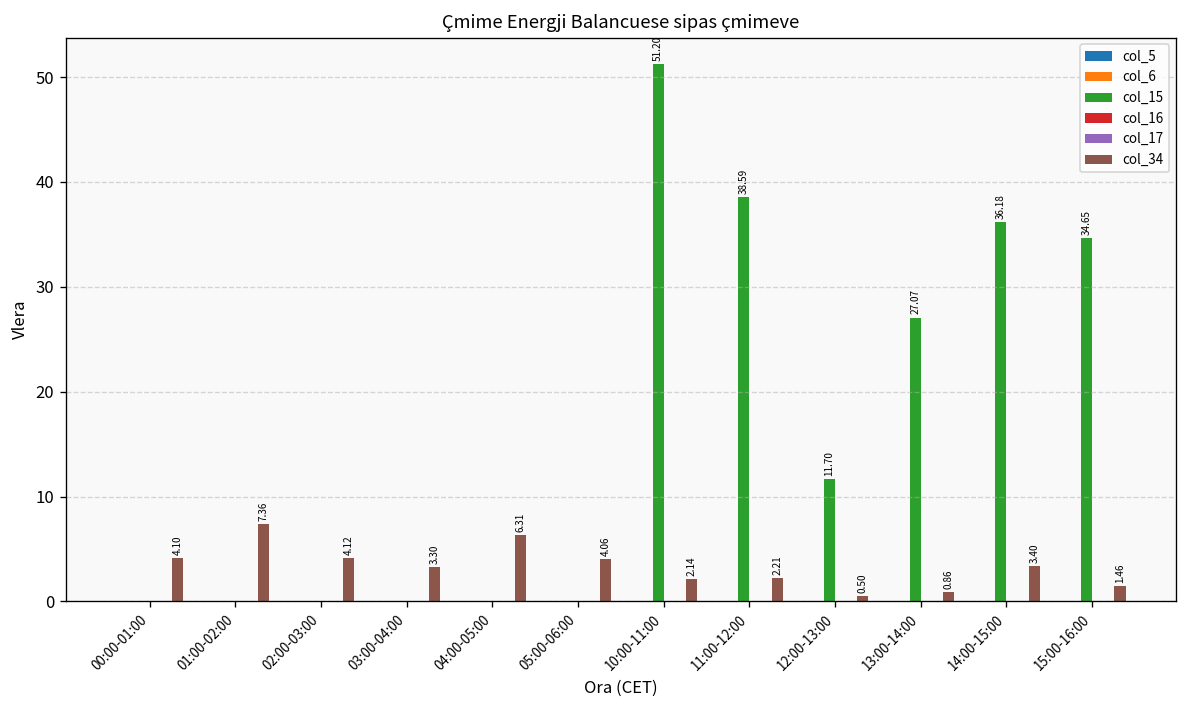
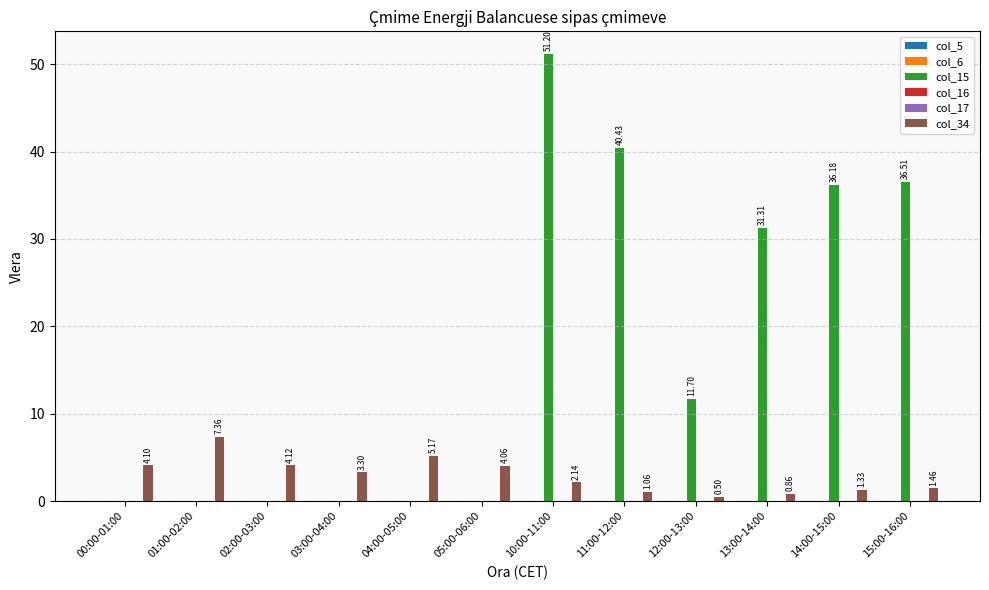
col_34, 04:00-05:00: 6.31 -> 5.17
col_15, 11:00-12:00: 38.59 -> 40.43
col_34, 11:00-12:00: 2.21 -> 1.06
col_15, 13:00-14:00: 27.07 -> 31.31
col_34, 14:00-15:00: 3.40 -> 1.33
col_15, 15:00-16:00: 34.65 -> 36.51
